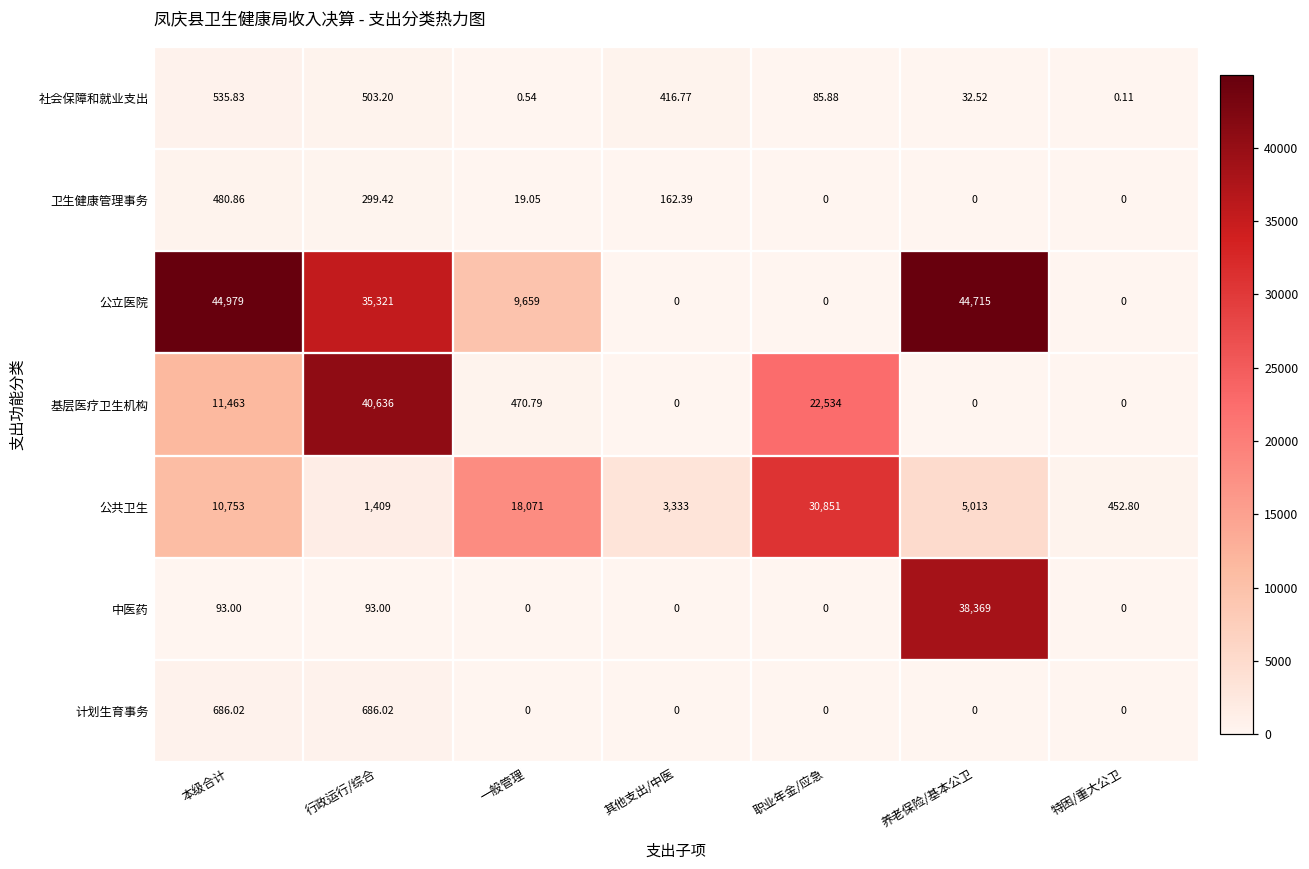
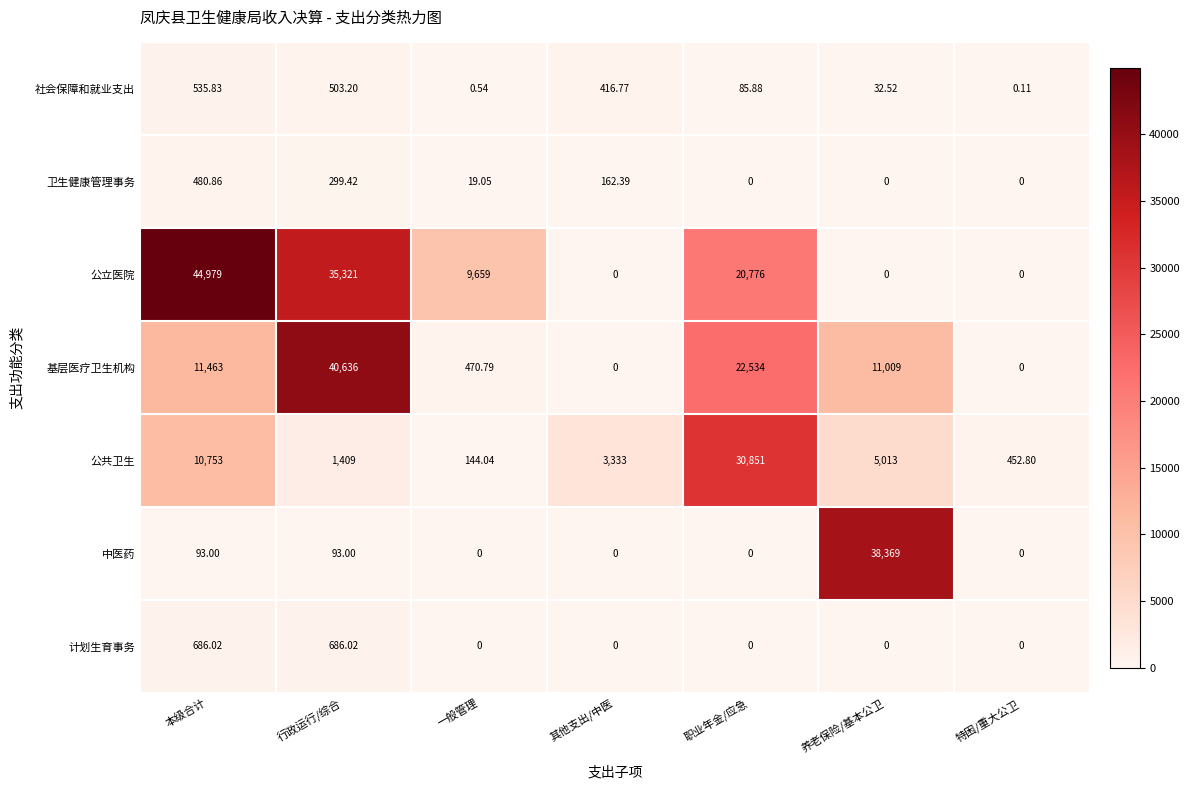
公立医院, 职业年金/应急: 0 -> 20,776
公立医院, 养老保险/基本公卫: 44,715 -> 0
基层医疗卫生机构, 养老保险/基本公卫: 0 -> 11,009
公共卫生, 一般管理: 18,071 -> 144.04
